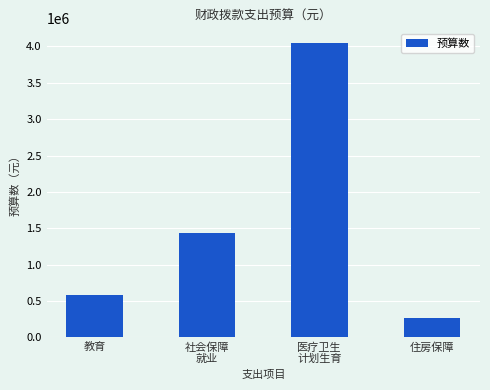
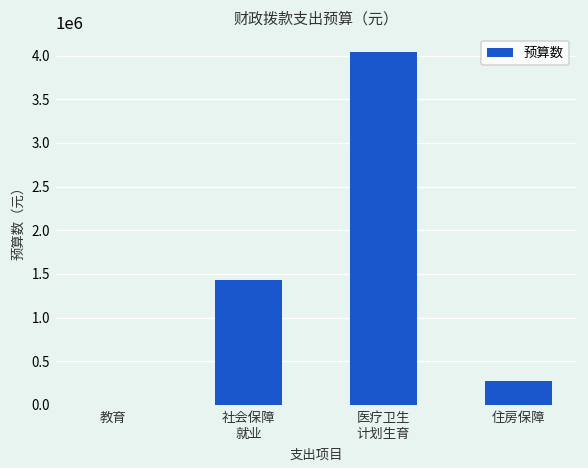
教育: 600000 -> 0
